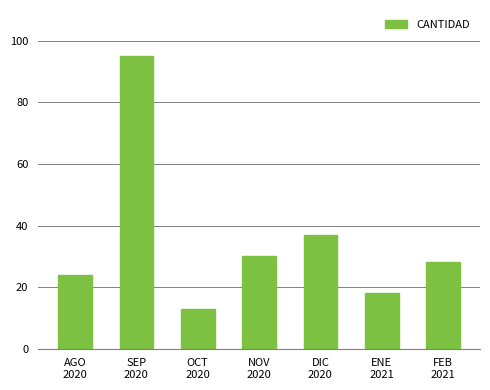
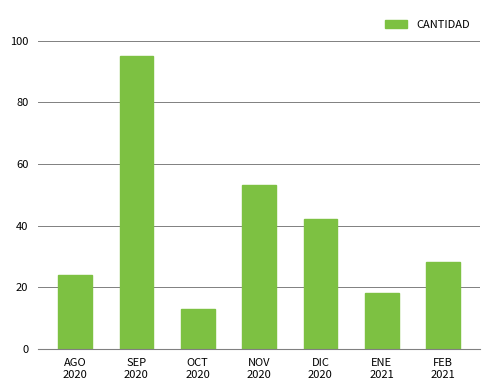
NOV 2020: 30 -> 53
DIC 2020: 37 -> 42
